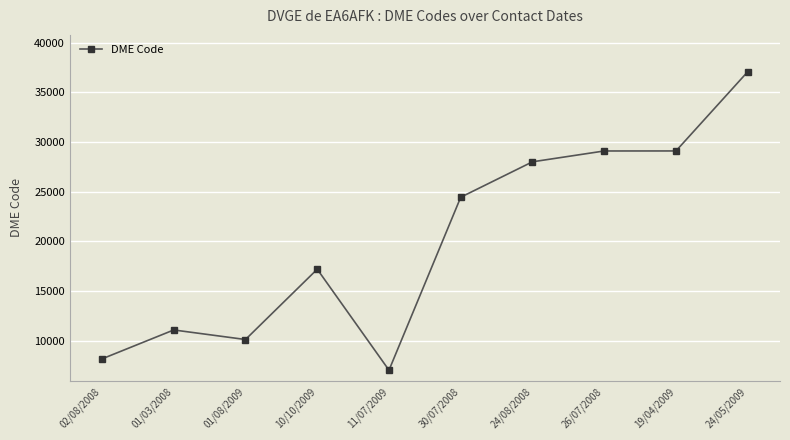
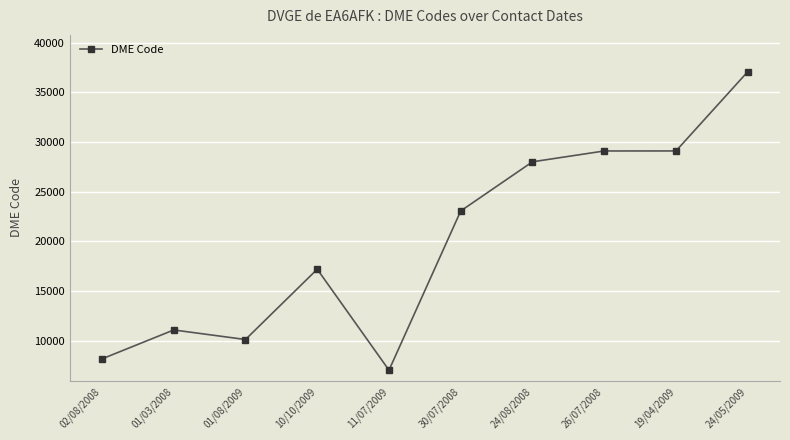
30/07/2008: 24000 -> 23000
